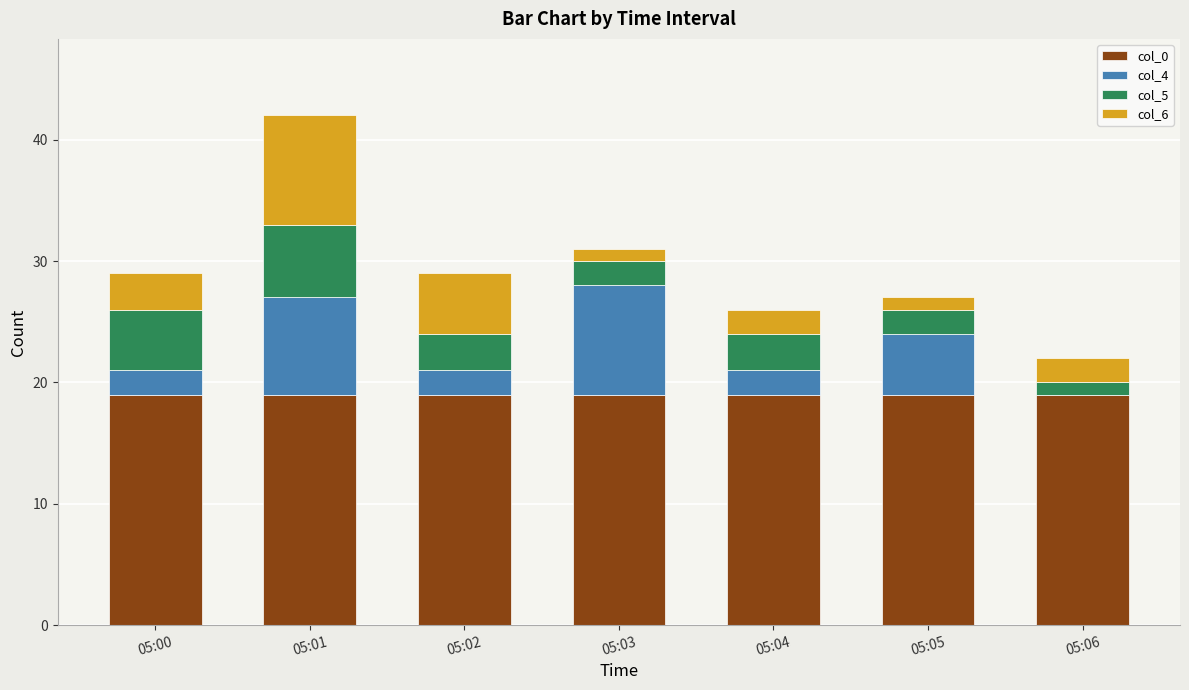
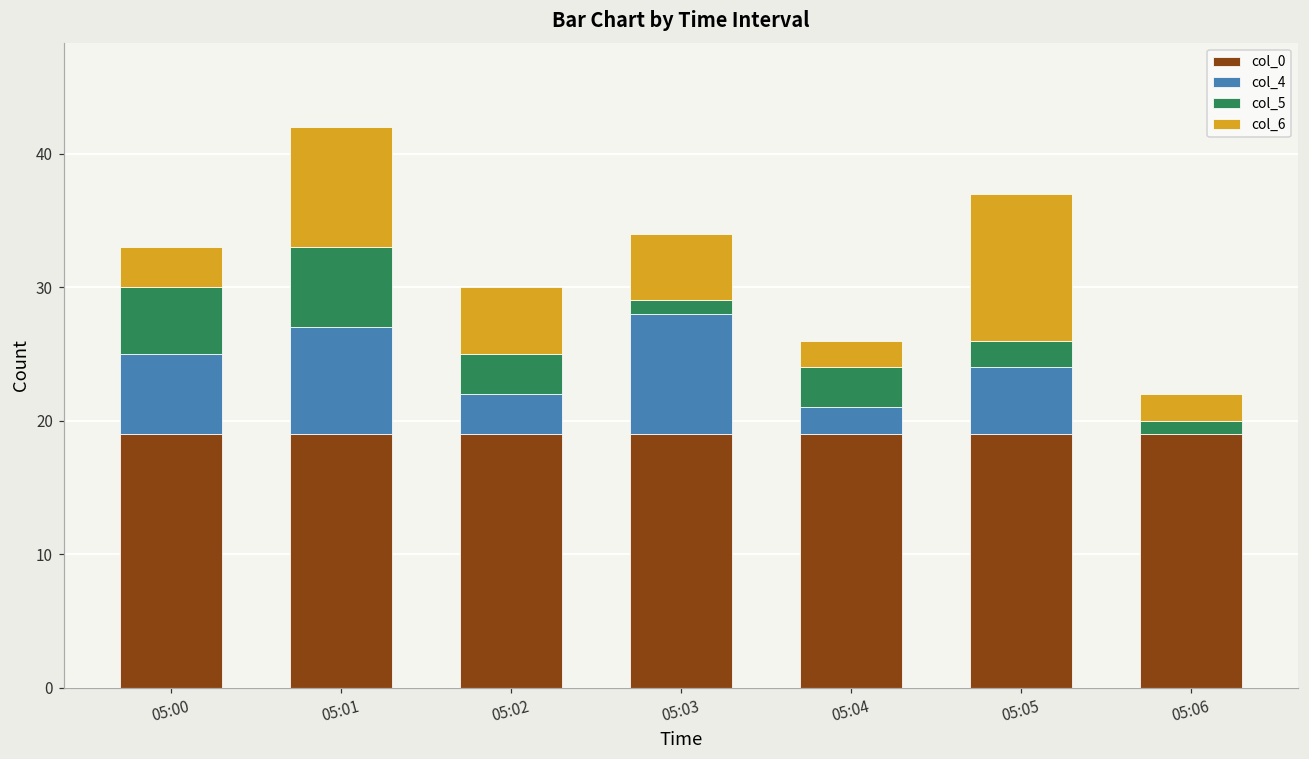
col_4, 05:00: 2 -> 6
col_4, 05:02: 2 -> 3
col_5, 05:03: 2 -> 1
col_6, 05:03: 1 -> 5
col_6, 05:05: 1 -> 11
